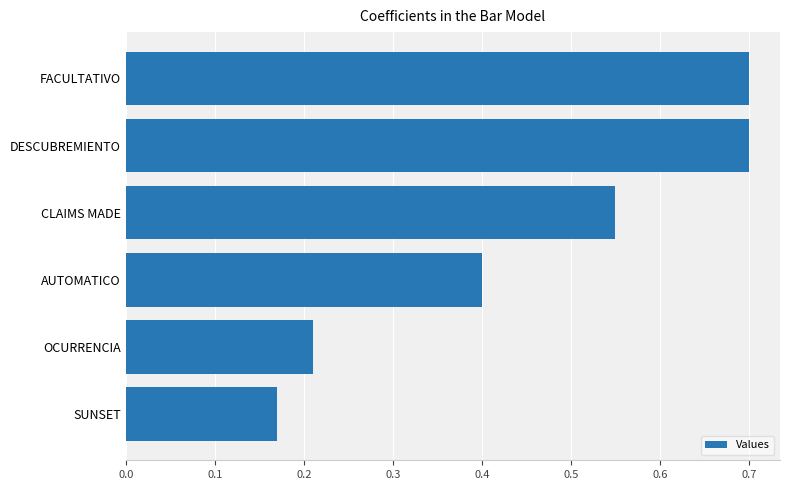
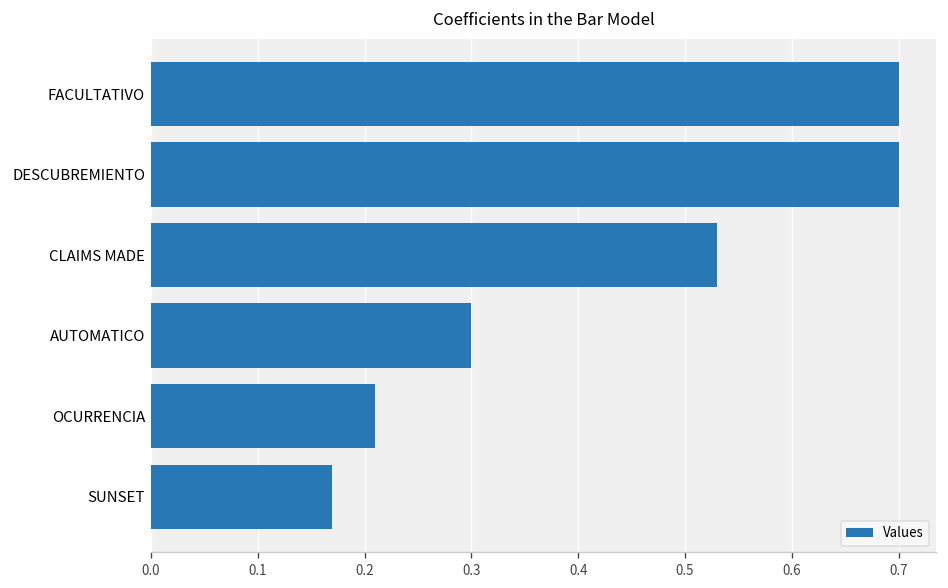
CLAIMS MADE: 0.55 -> 0.53
AUTOMATICO: 0.4 -> 0.3
